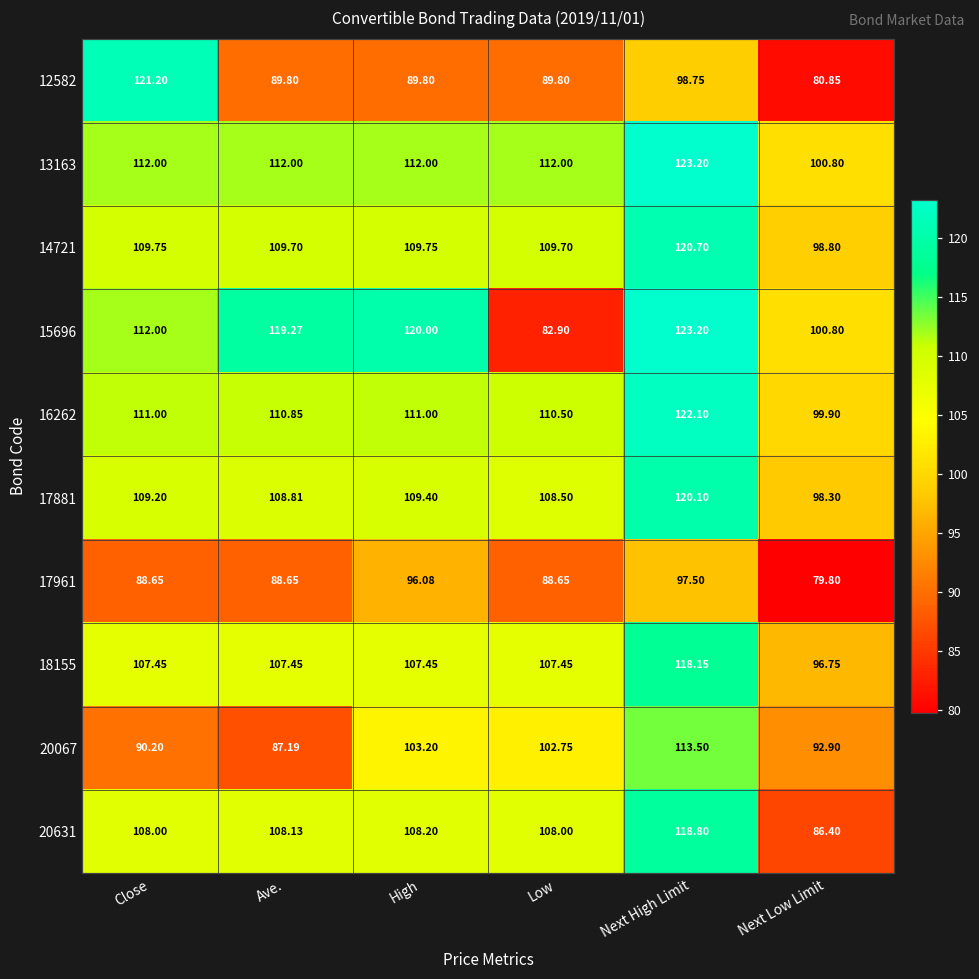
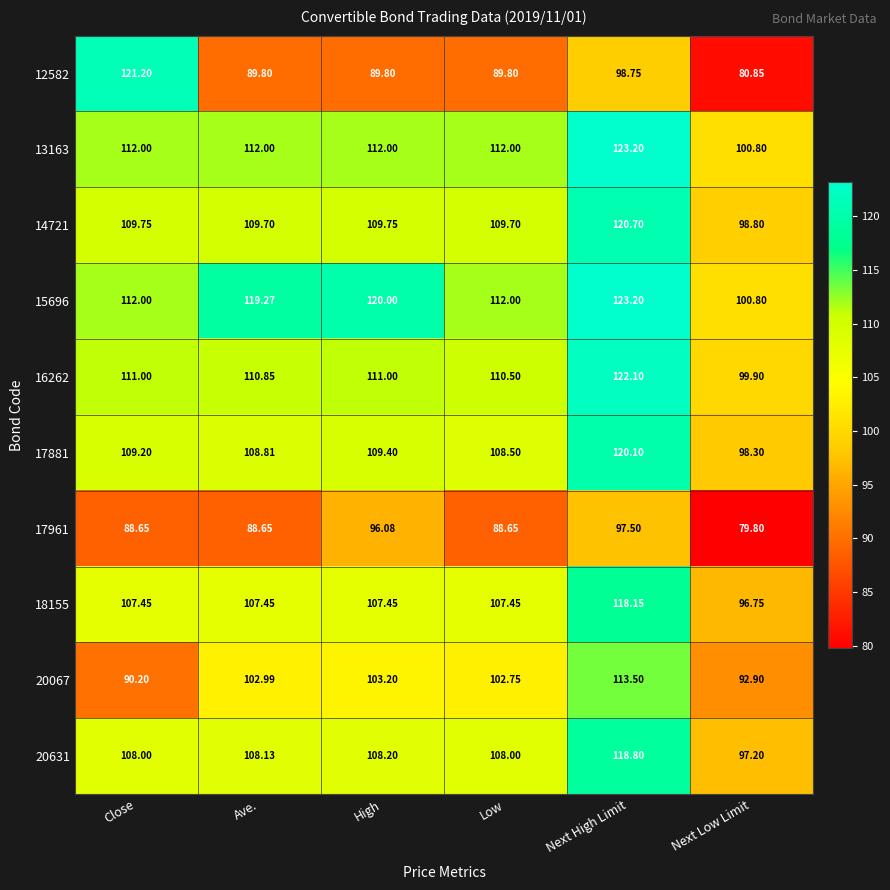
15696, Low: 82.90 -> 112.00
20067, Ave.: 87.19 -> 102.99
20631, Next Low Limit: 86.40 -> 97.20
